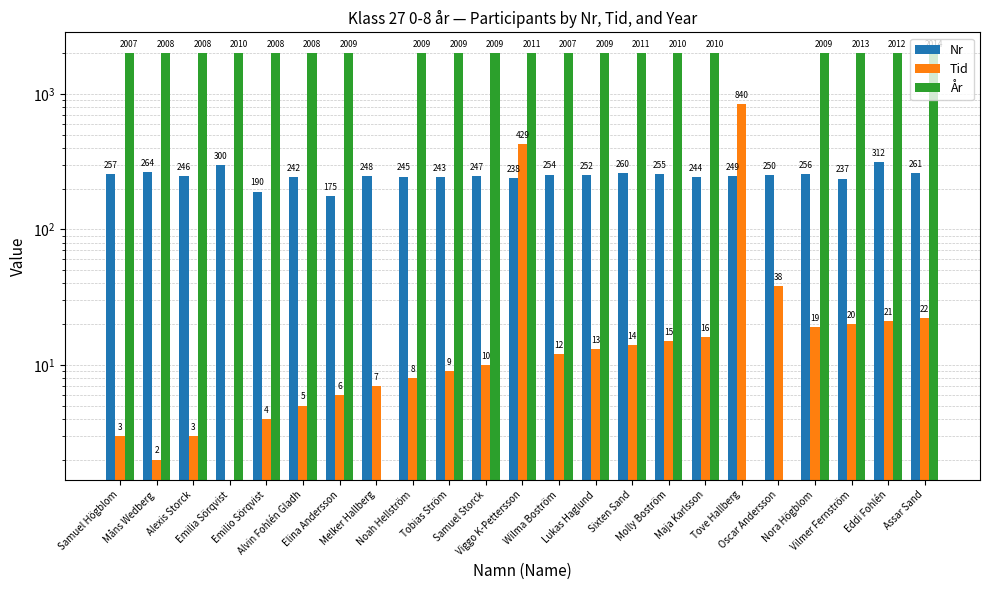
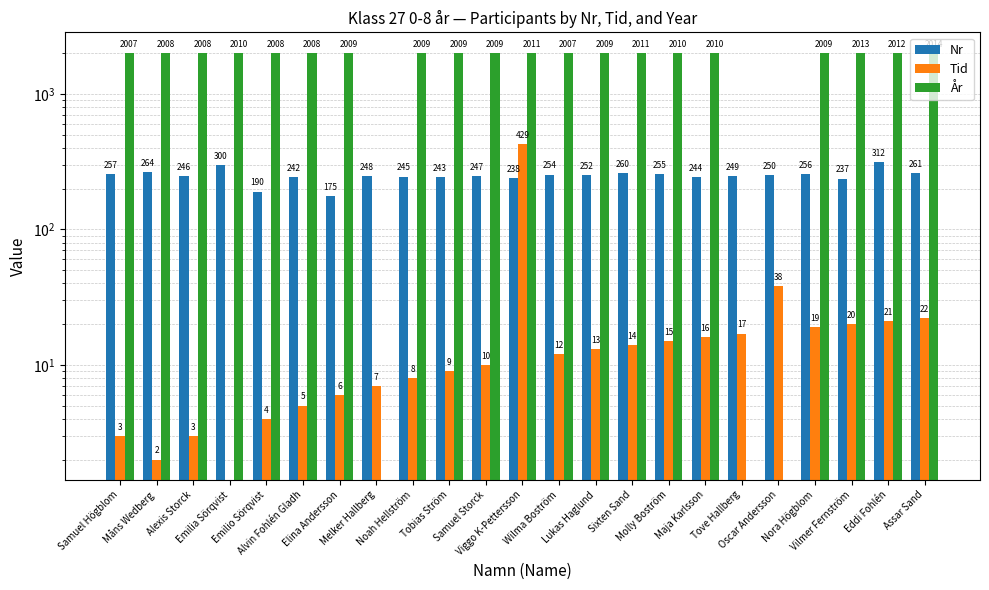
Tid, Tove Hallberg: 840 -> 17
